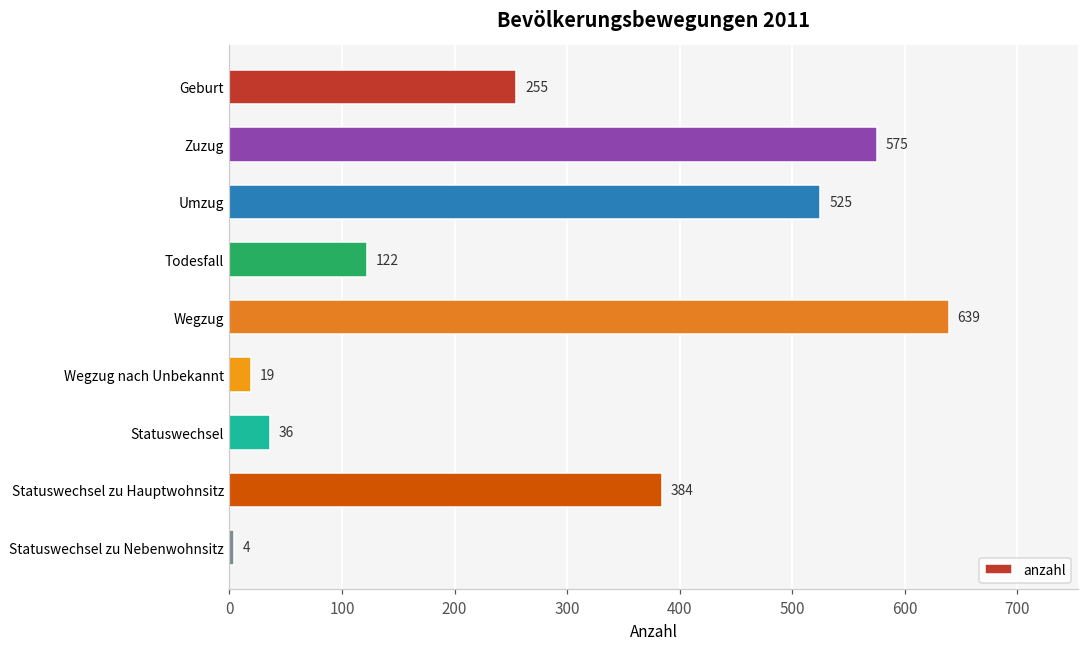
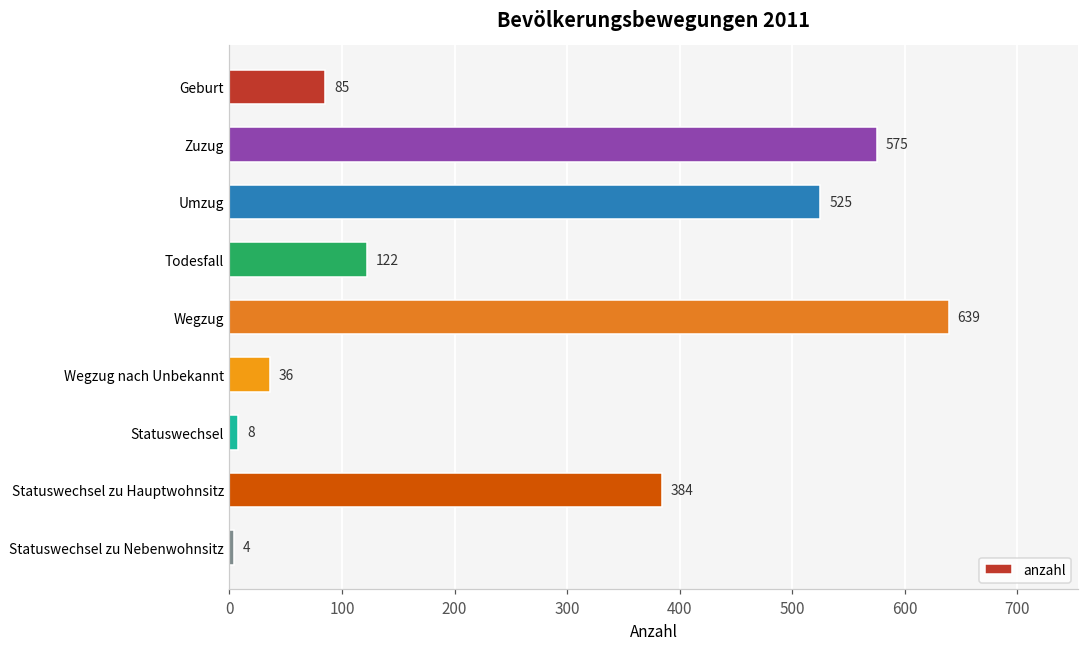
Geburt: 255 -> 85
Wegzug nach Unbekannt: 19 -> 36
Statuswechsel: 36 -> 8
